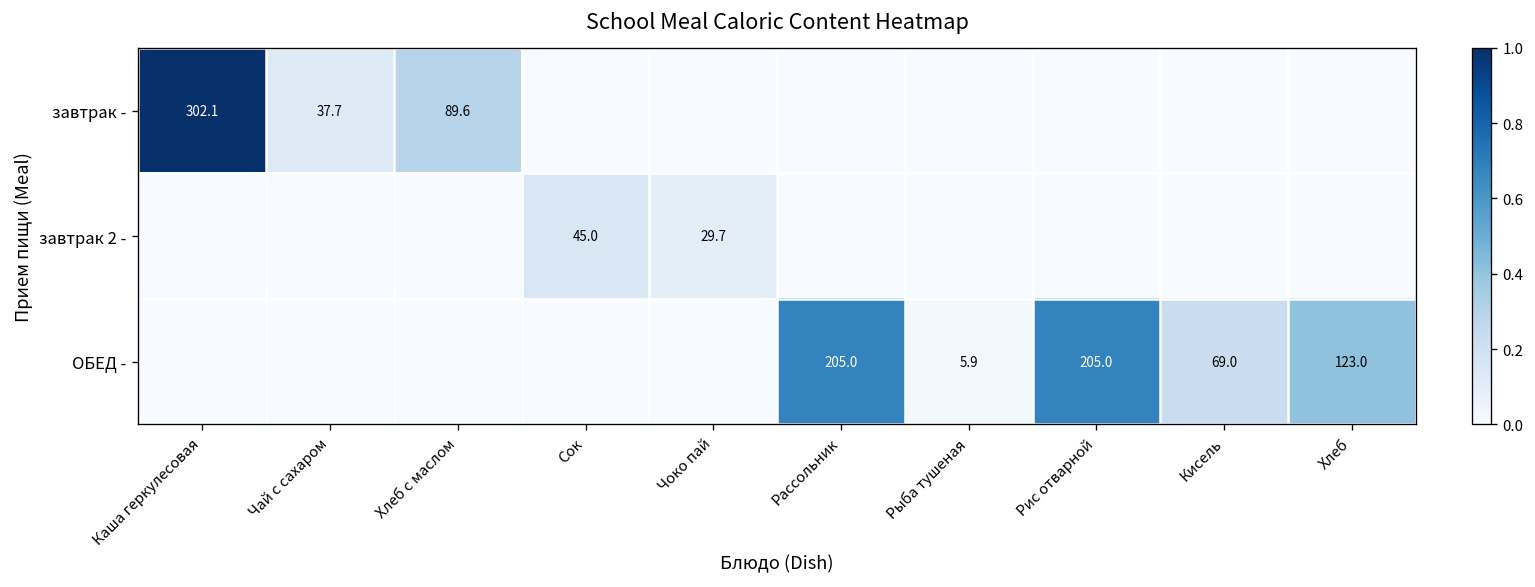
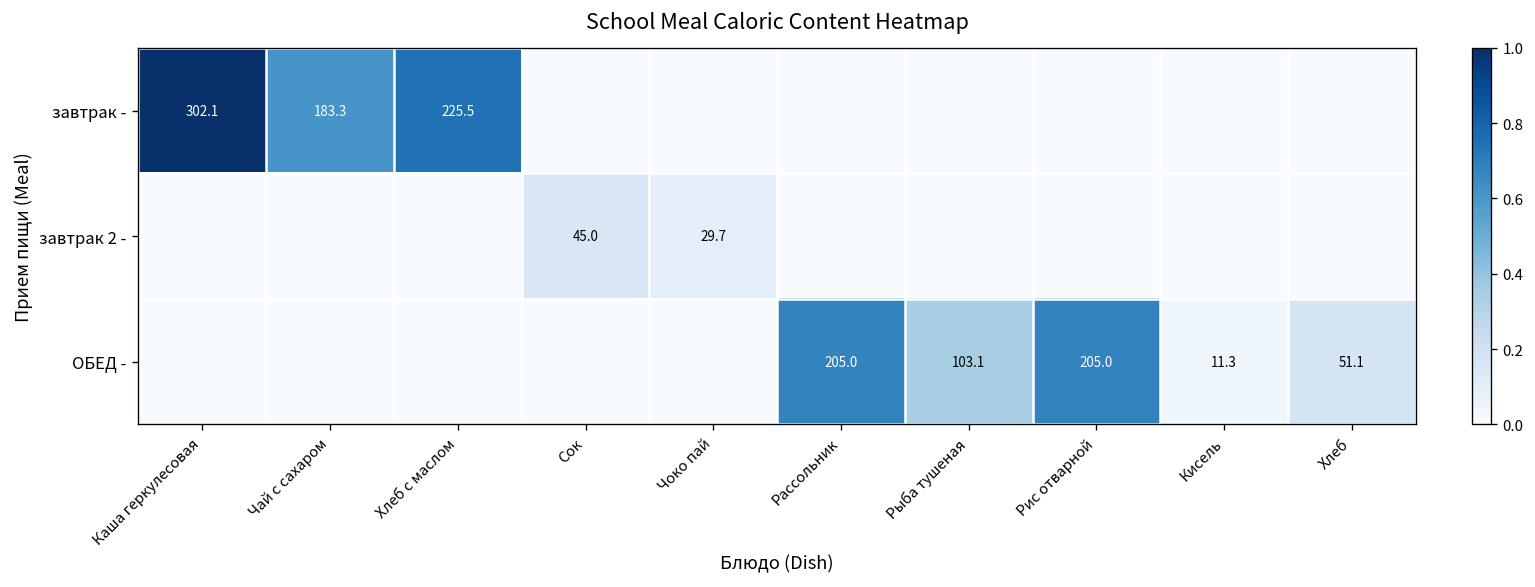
завтрак -, Чай с сахаром: 37.7 -> 183.3
завтрак -, Хлеб с маслом: 89.6 -> 225.5
ОБЕД -, Рыба тушеная: 5.9 -> 103.1
ОБЕД -, Кисель: 69.0 -> 11.3
ОБЕД -, Хлеб: 123.0 -> 51.1
